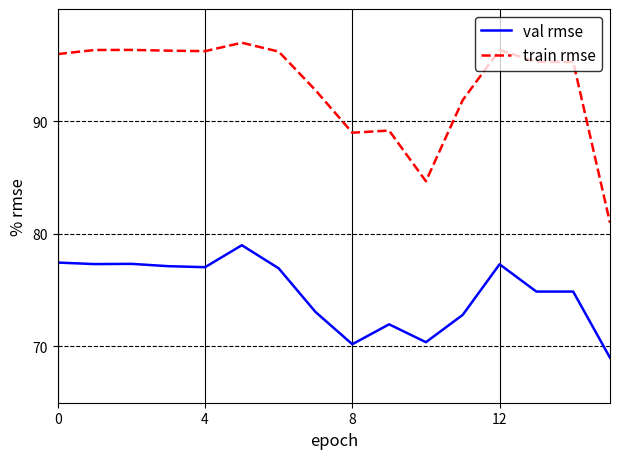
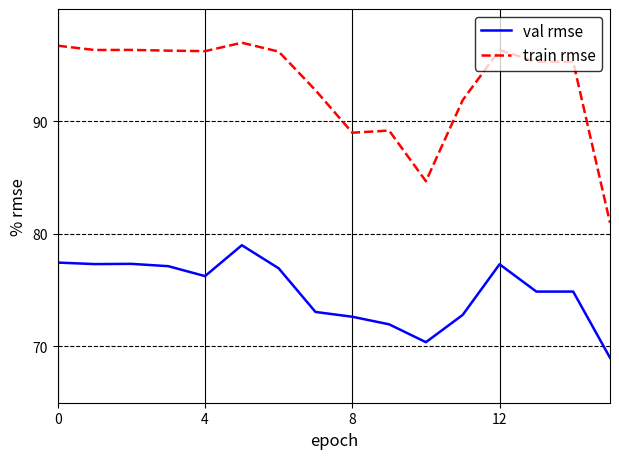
train rmse, 0: 96.0 -> 96.7
val rmse, 4: 77.0 -> 76.3
val rmse, 8: 70.2 -> 72.6
